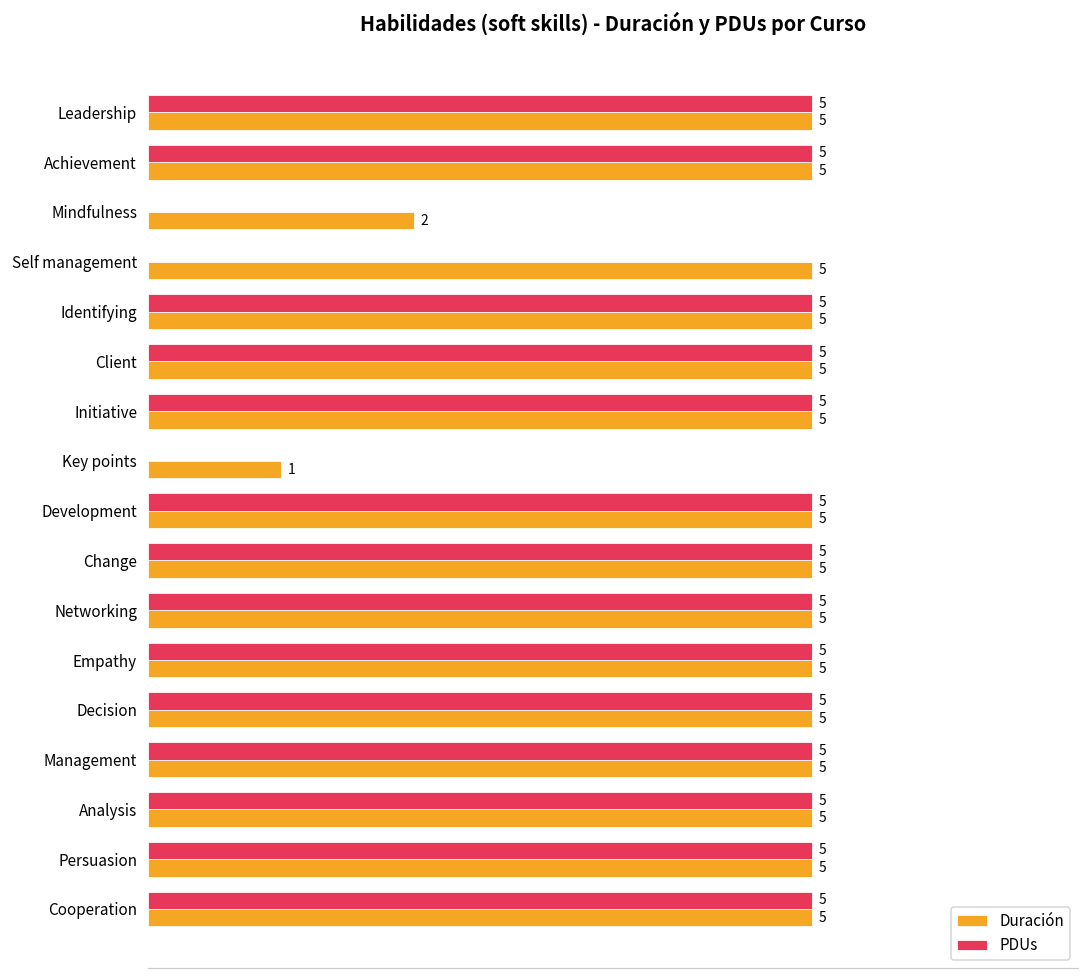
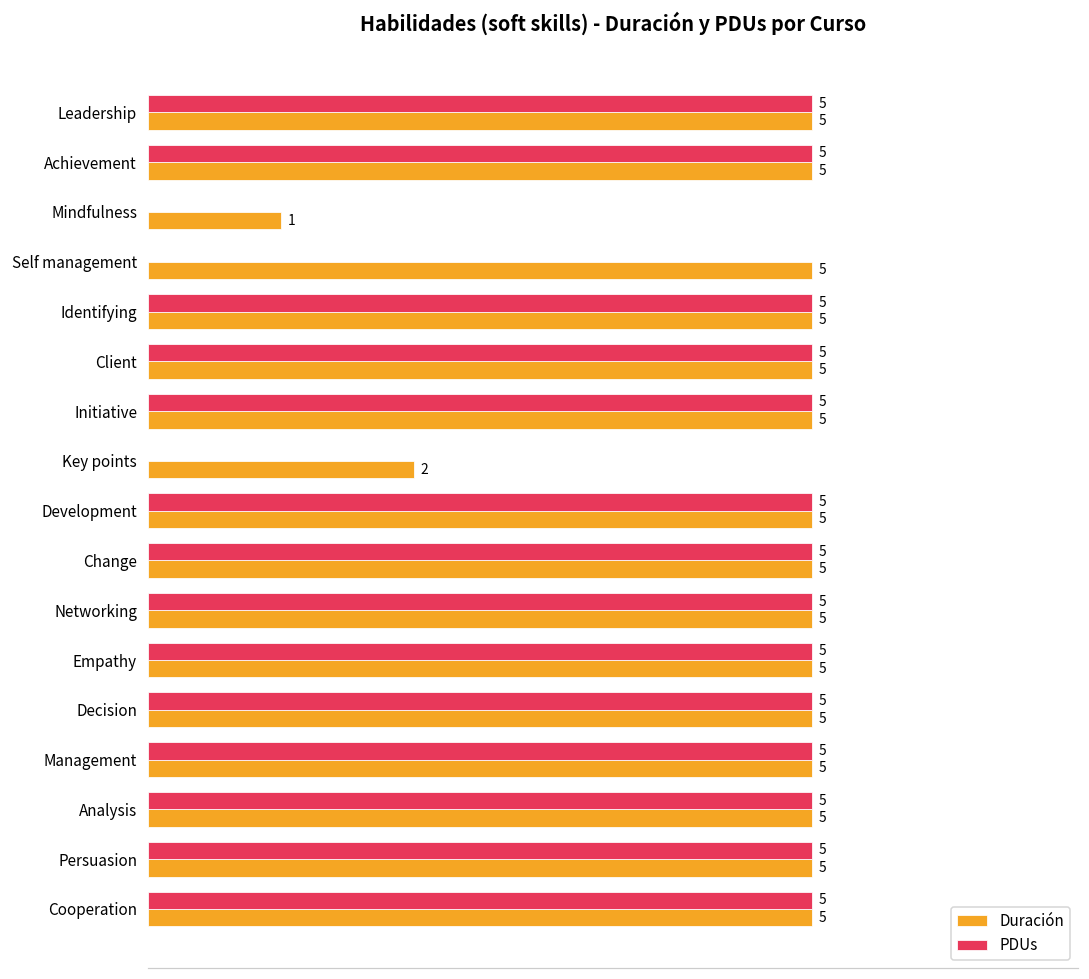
Duración, Mindfulness: 2 -> 1
Duración, Key points: 1 -> 2
